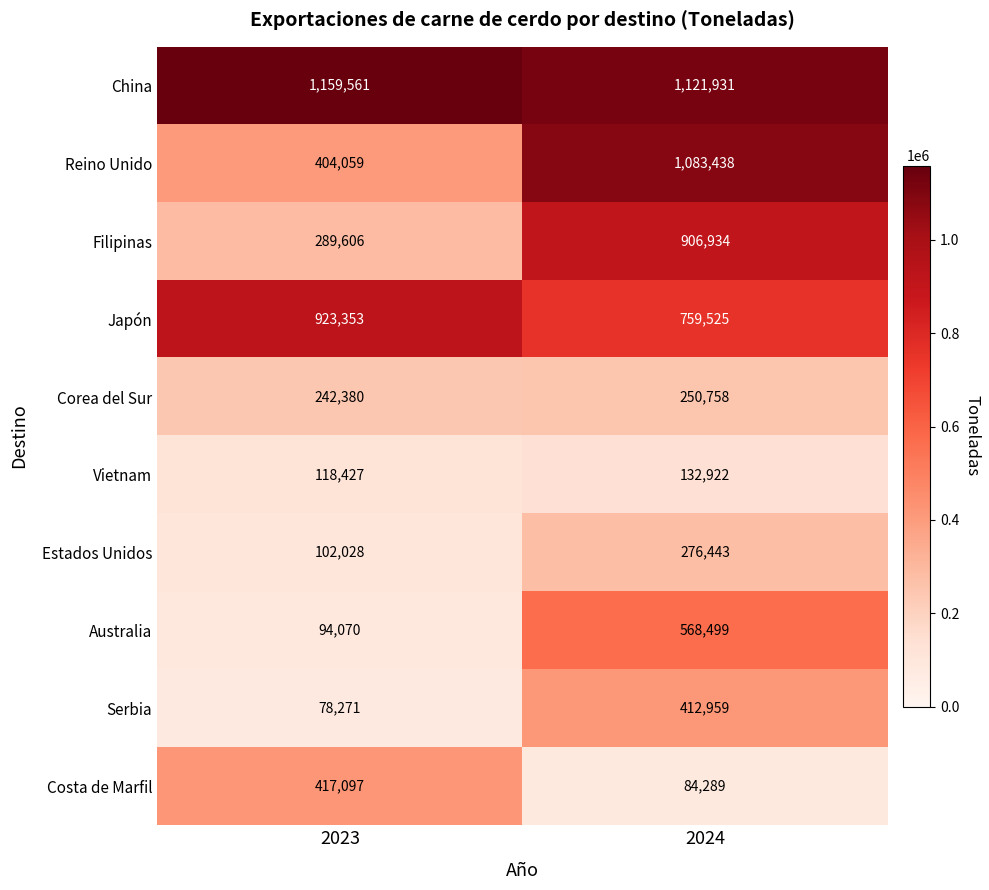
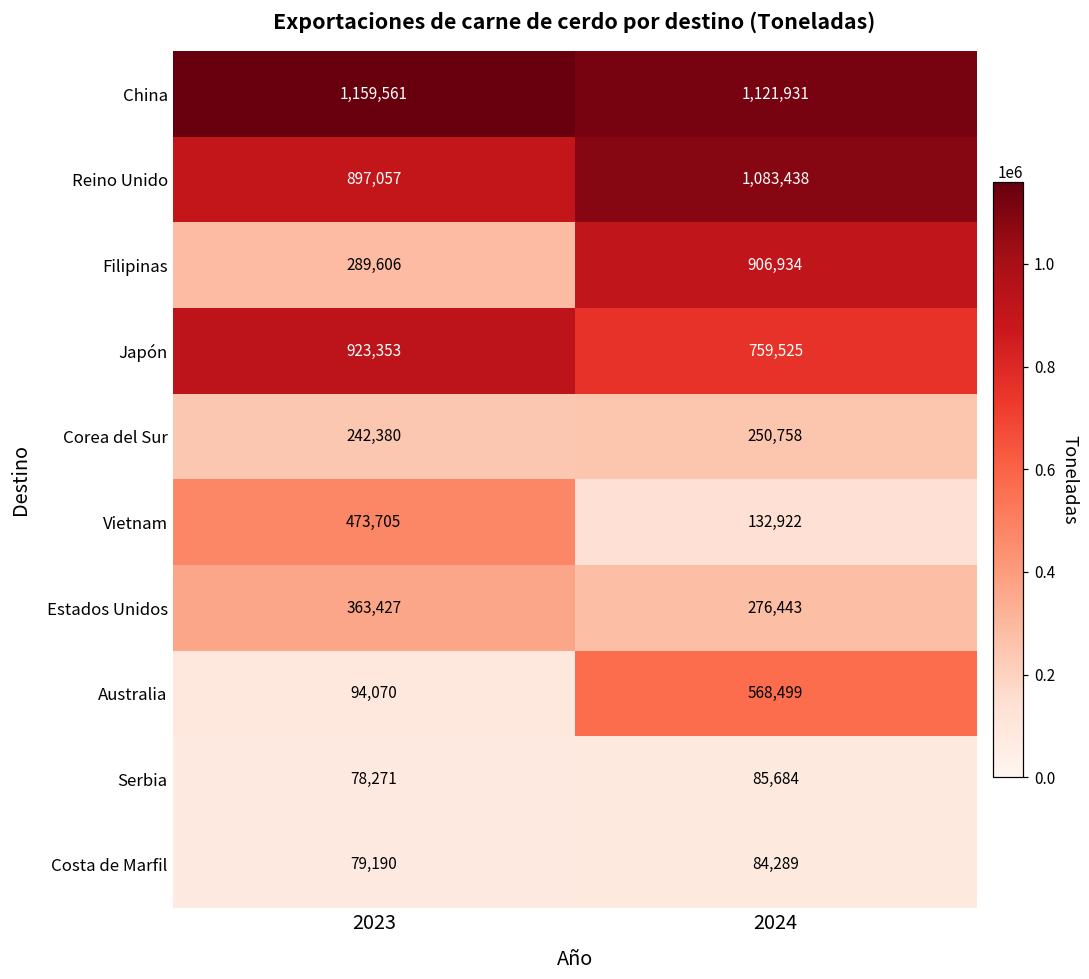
Reino Unido, 2023: 404,059 -> 897,057
Vietnam, 2023: 118,427 -> 473,705
Estados Unidos, 2023: 102,028 -> 363,427
Serbia, 2024: 412,959 -> 85,684
Costa de Marfil, 2023: 417,097 -> 79,190
